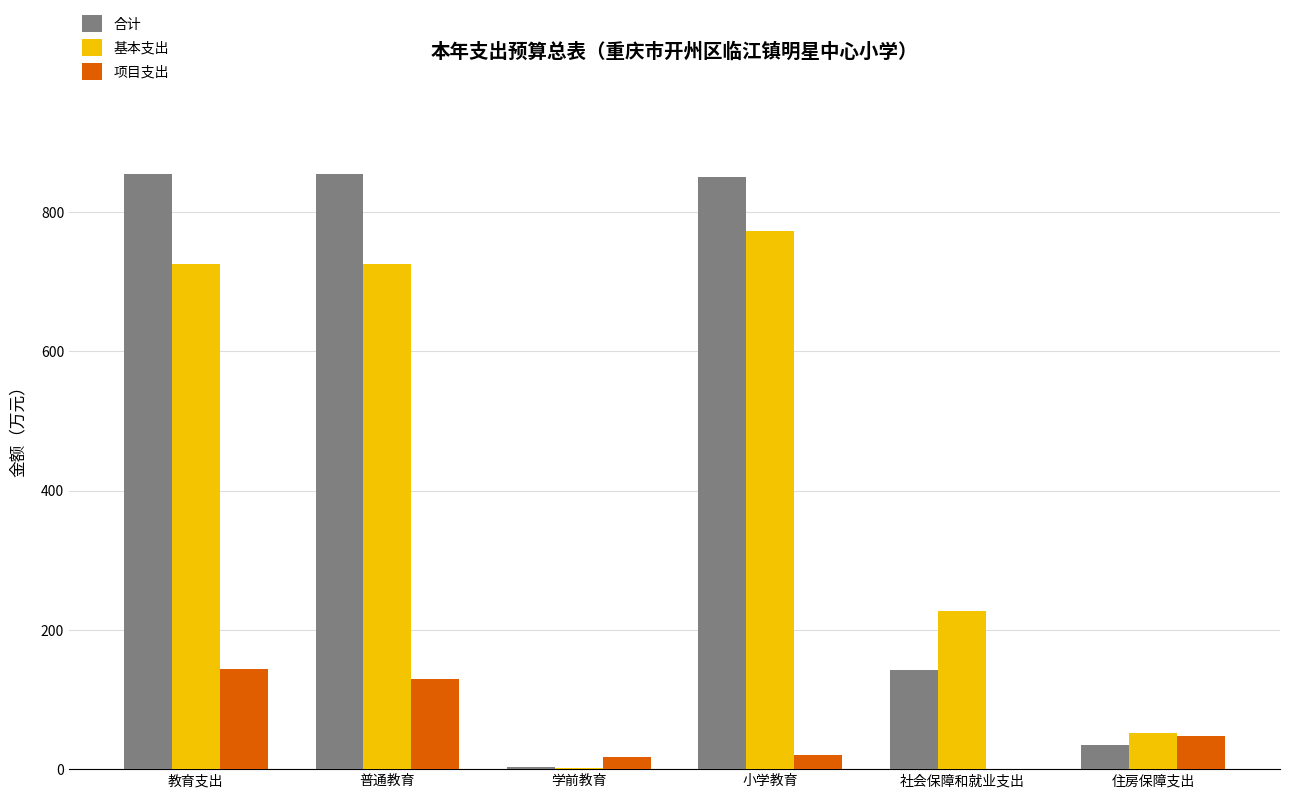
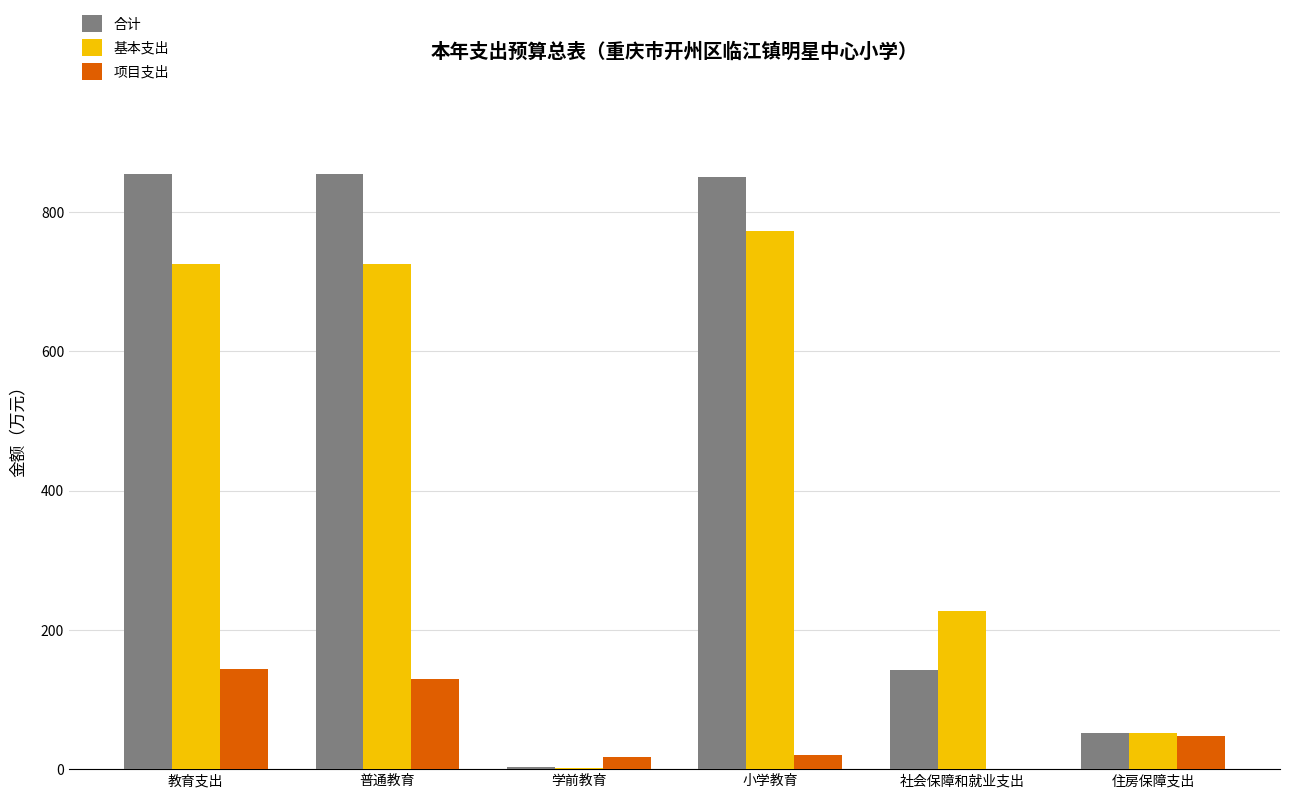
合计, 住房保障支出: 40 -> 50
